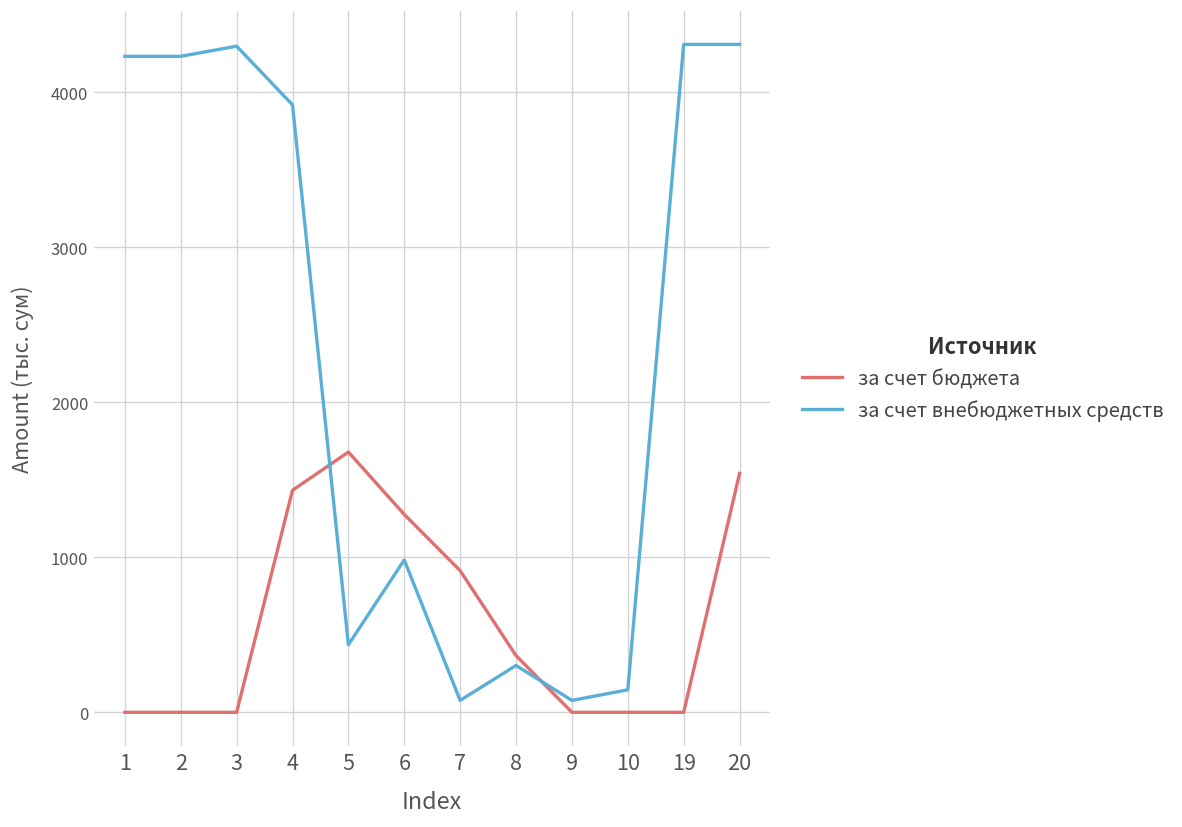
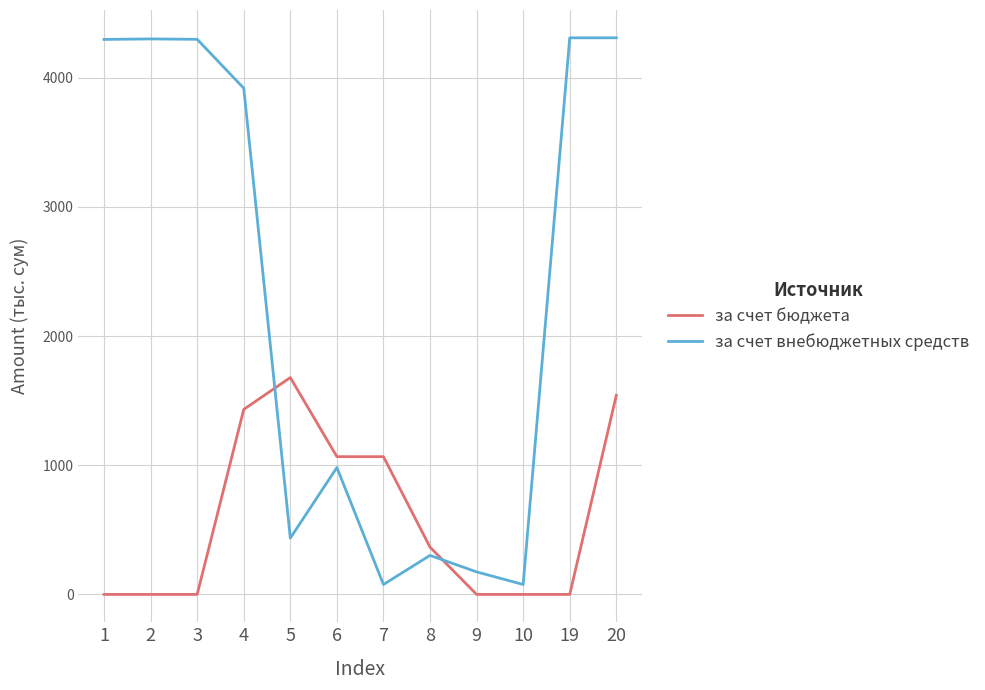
за счет внебюджетных средств, 1: 4230 -> 4300
за счет внебюджетных средств, 2: 4230 -> 4300
за счет бюджета, 6: 1280 -> 1070
за счет бюджета, 7: 910 -> 1070
за счет внебюджетных средств, 9: 80 -> 170
за счет внебюджетных средств, 10: 150 -> 80
